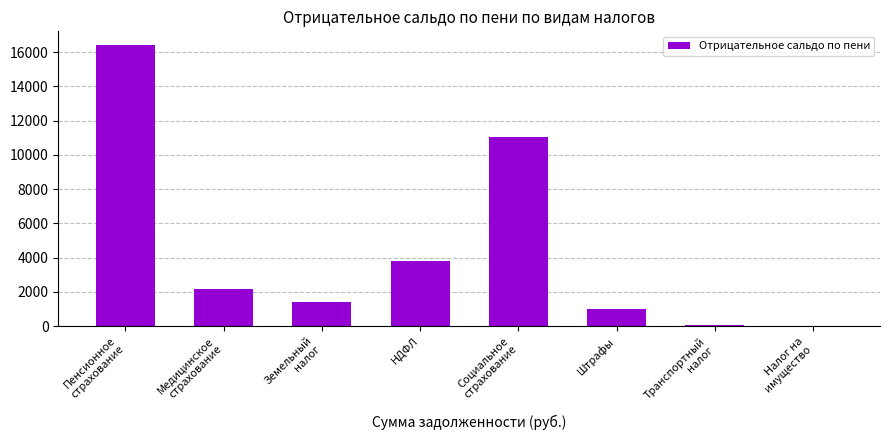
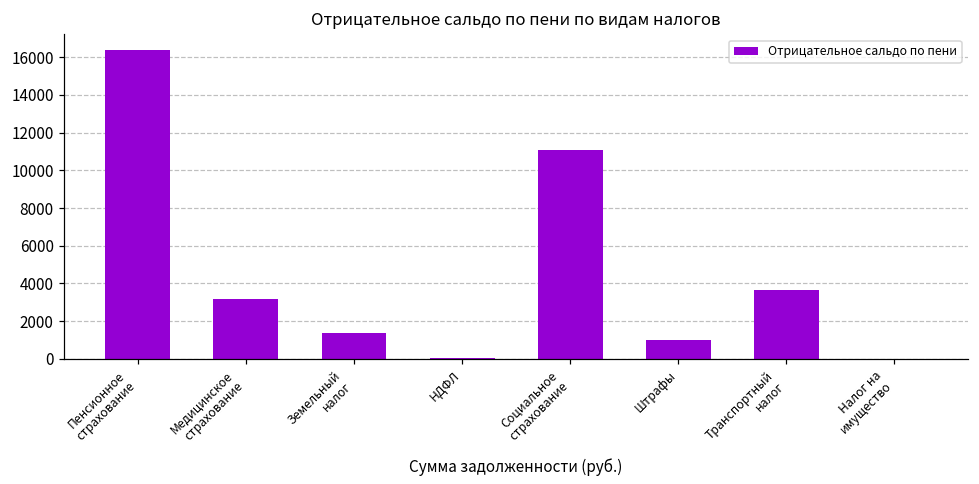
Медицинское страхование: 2200 -> 3200
НДФЛ: 3800 -> 100
Транспортный налог: 100 -> 3600
